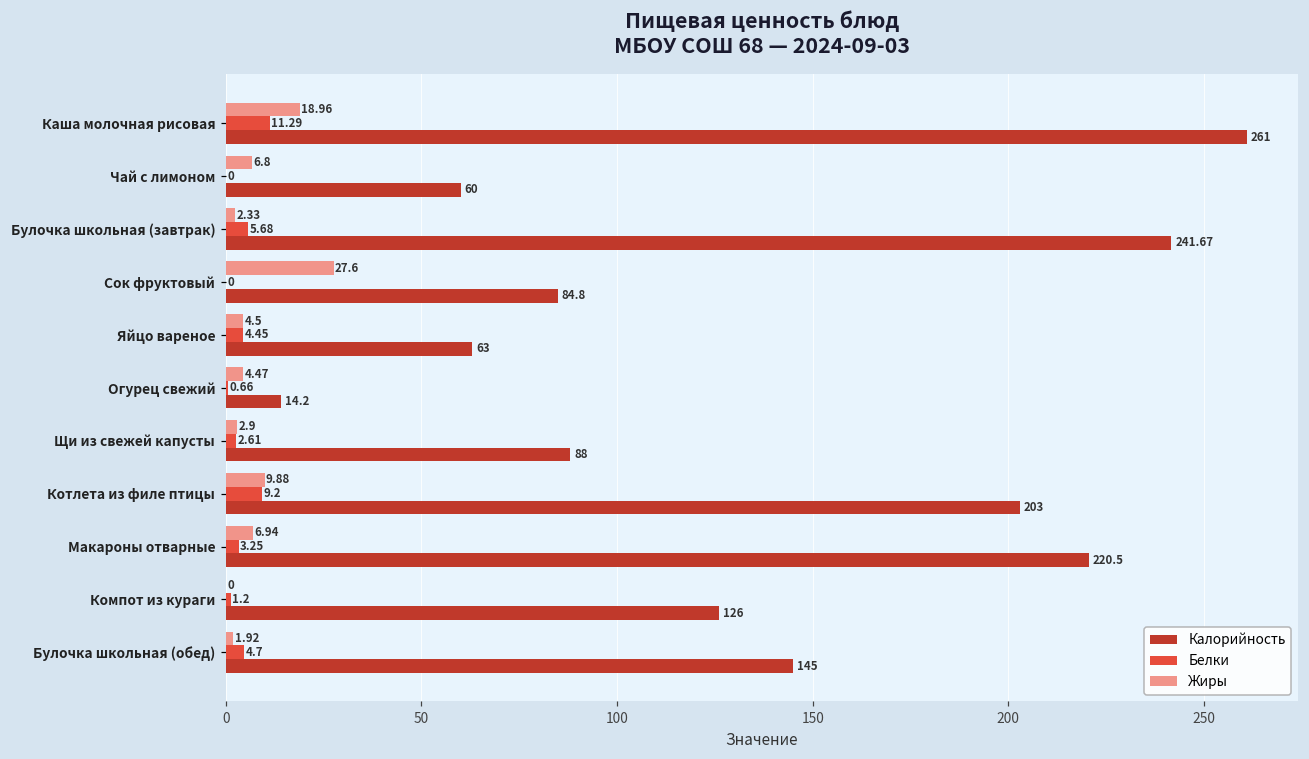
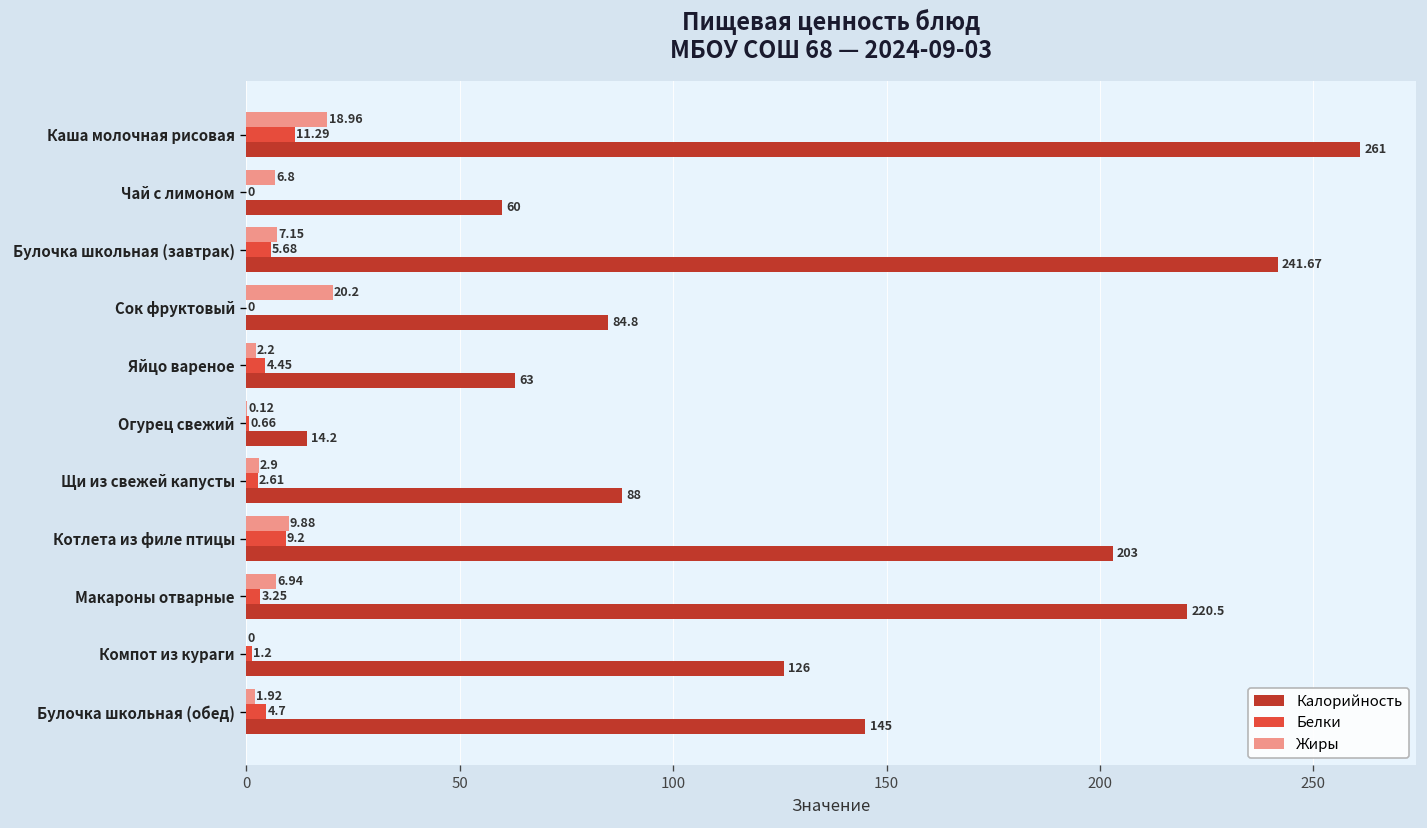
Жиры, Булочка школьная (завтрак): 2.33 -> 7.15
Жиры, Сок фруктовый: 27.6 -> 20.2
Жиры, Яйцо вареное: 4.5 -> 2.2
Жиры, Огурец свежий: 4.47 -> 0.12
